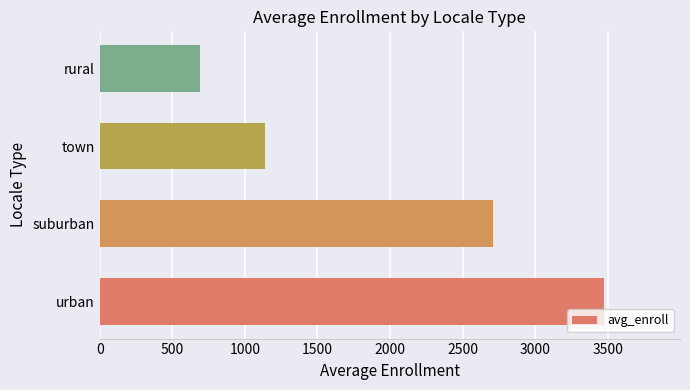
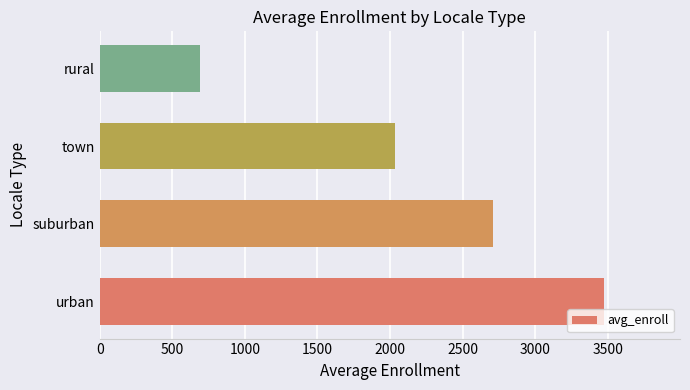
town: 1140 -> 2040
